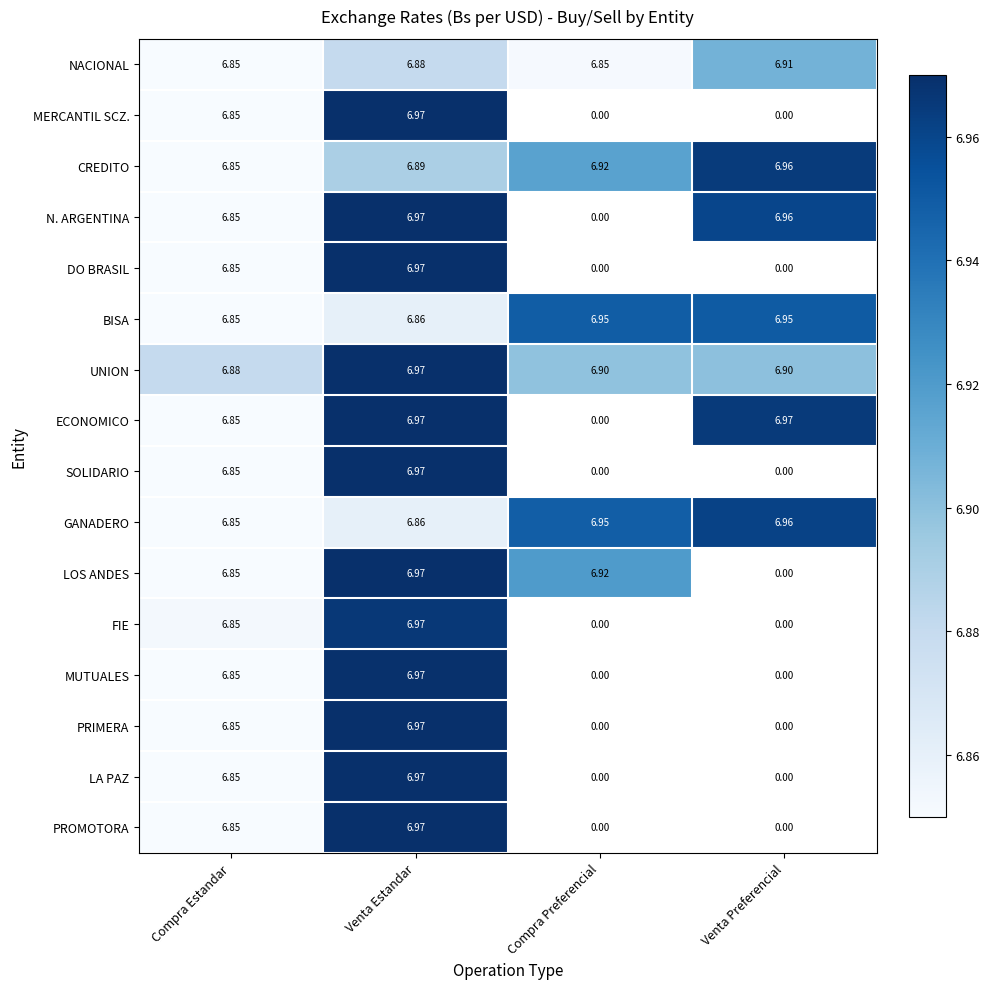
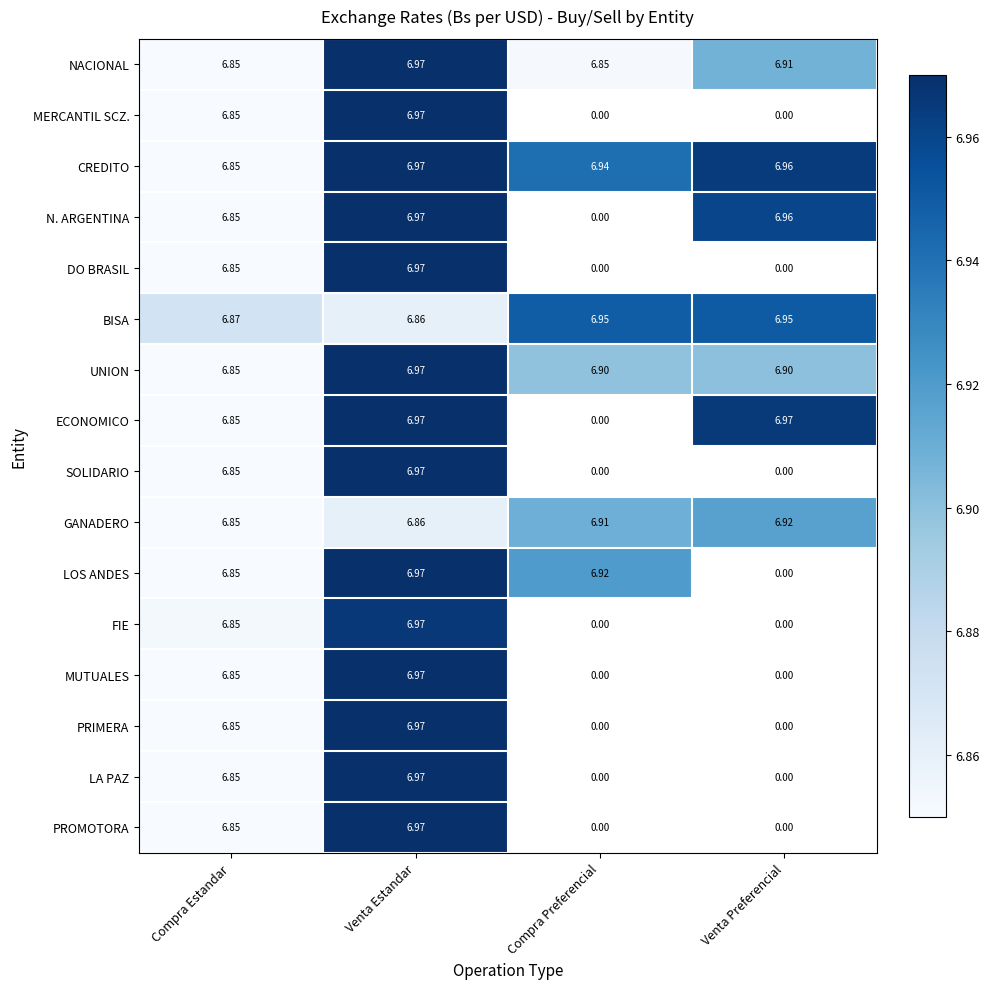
NACIONAL, Venta Estandar: 6.88 -> 6.97
CREDITO, Venta Estandar: 6.89 -> 6.97
CREDITO, Compra Preferencial: 6.92 -> 6.94
BISA, Compra Estandar: 6.85 -> 6.87
UNION, Compra Estandar: 6.88 -> 6.85
GANADERO, Compra Preferencial: 6.95 -> 6.91
GANADERO, Venta Preferencial: 6.96 -> 6.92
